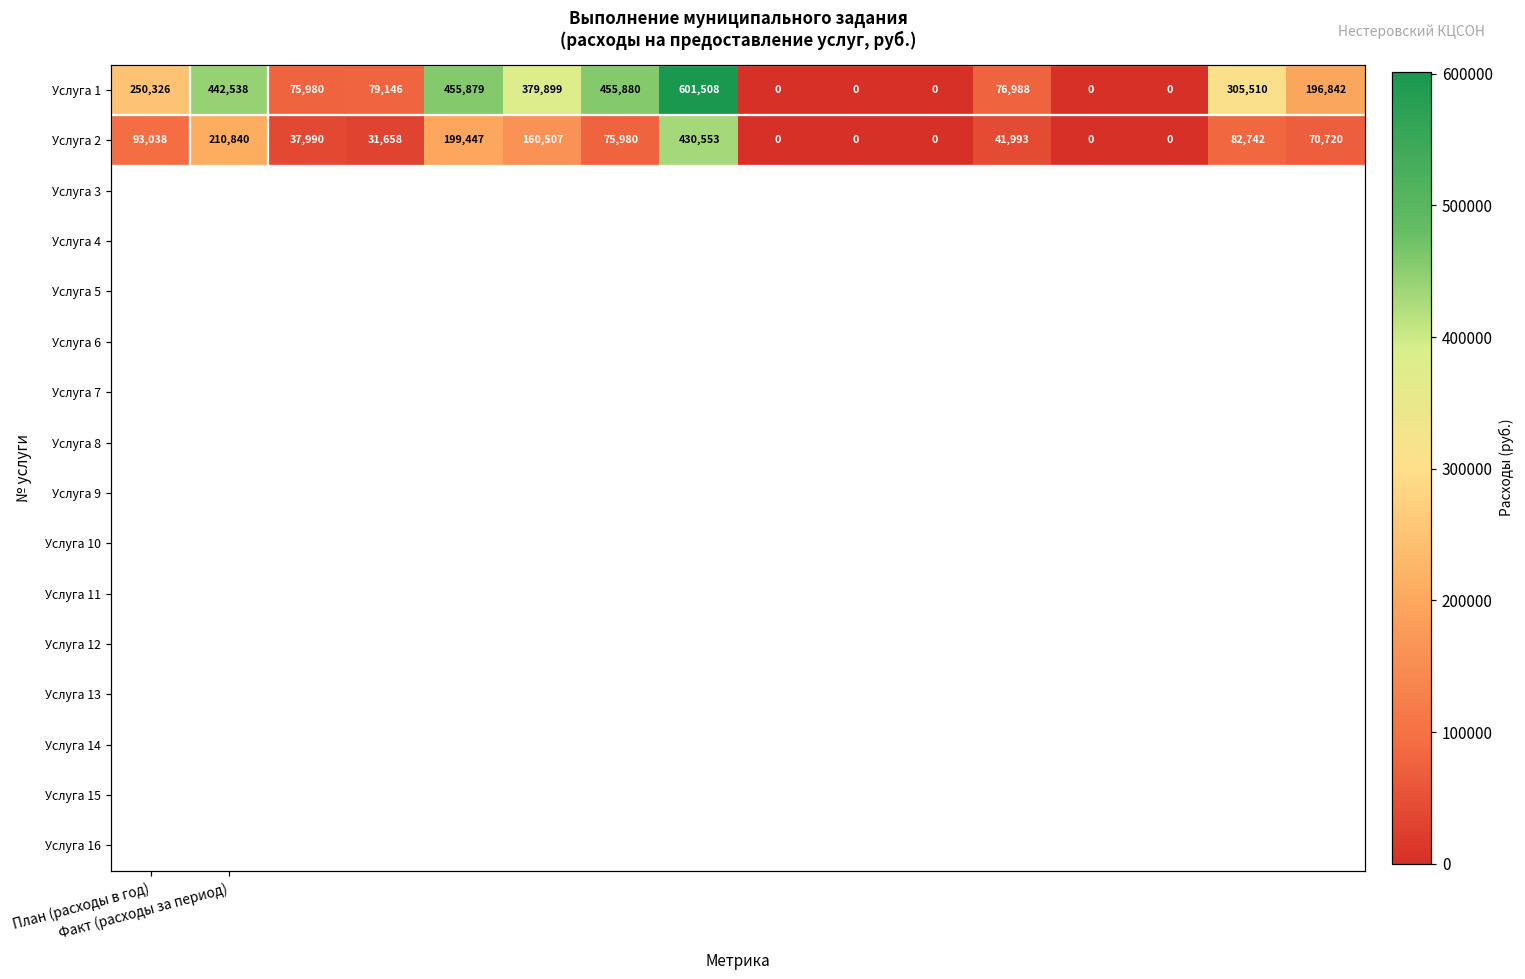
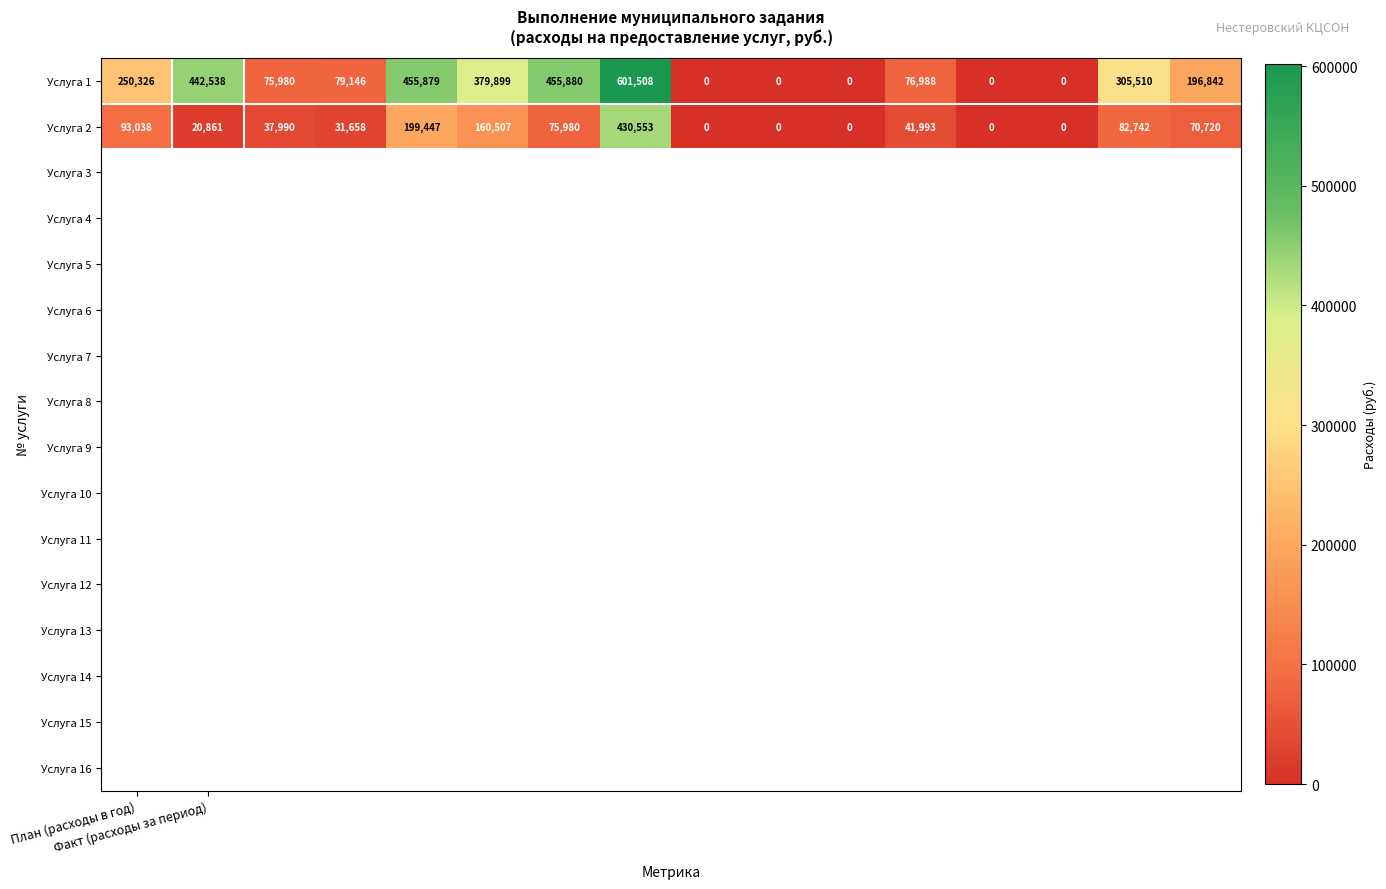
Услуга 2, Факт (расходы за период): 210,840 -> 20,861
